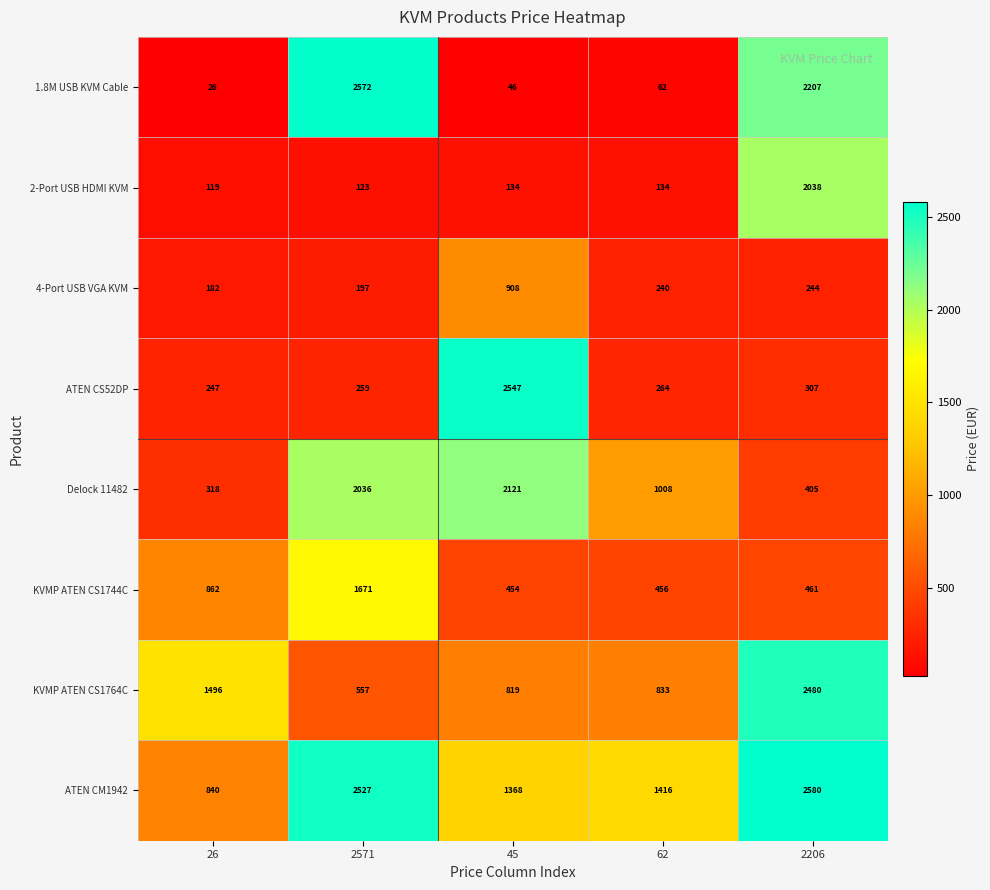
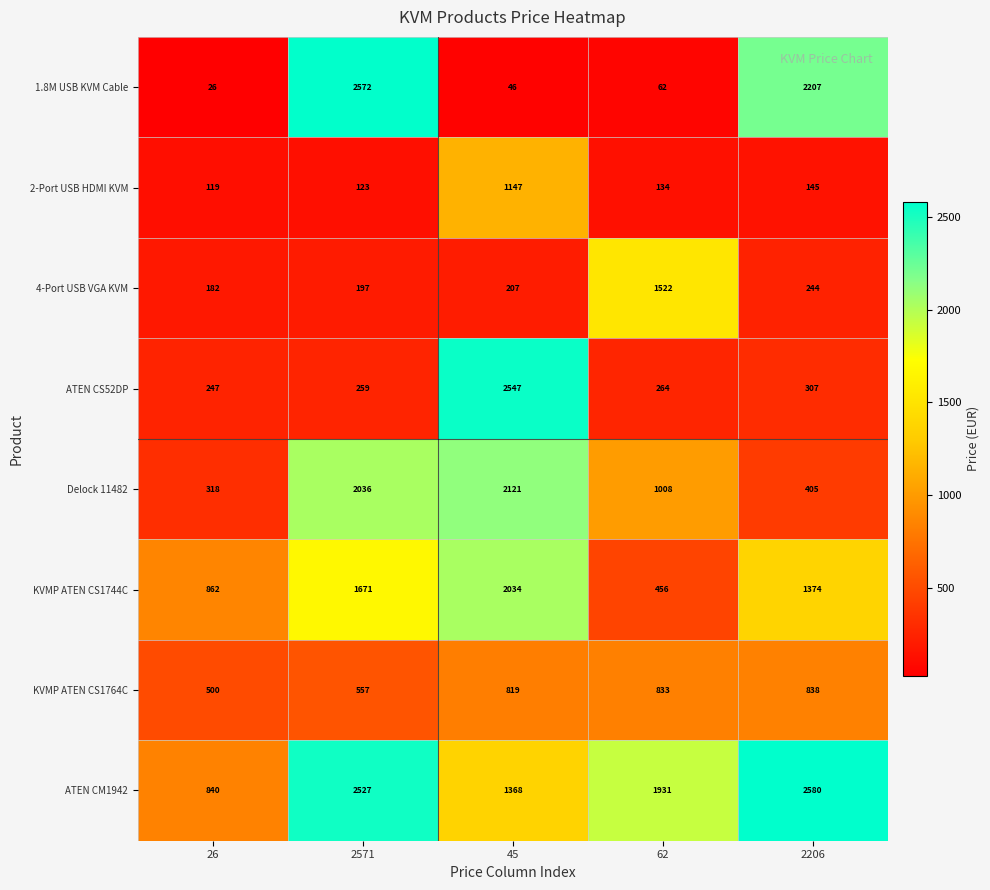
2-Port USB HDMI KVM, 45: 134 -> 1147
2-Port USB HDMI KVM, 2206: 2038 -> 145
4-Port USB VGA KVM, 45: 908 -> 207
4-Port USB VGA KVM, 62: 240 -> 1522
KVMP ATEN CS1744C, 45: 454 -> 2034
KVMP ATEN CS1744C, 2206: 461 -> 1374
KVMP ATEN CS1764C, 26: 1496 -> 500
KVMP ATEN CS1764C, 2206: 2480 -> 838
ATEN CM1942, 62: 1416 -> 1931
